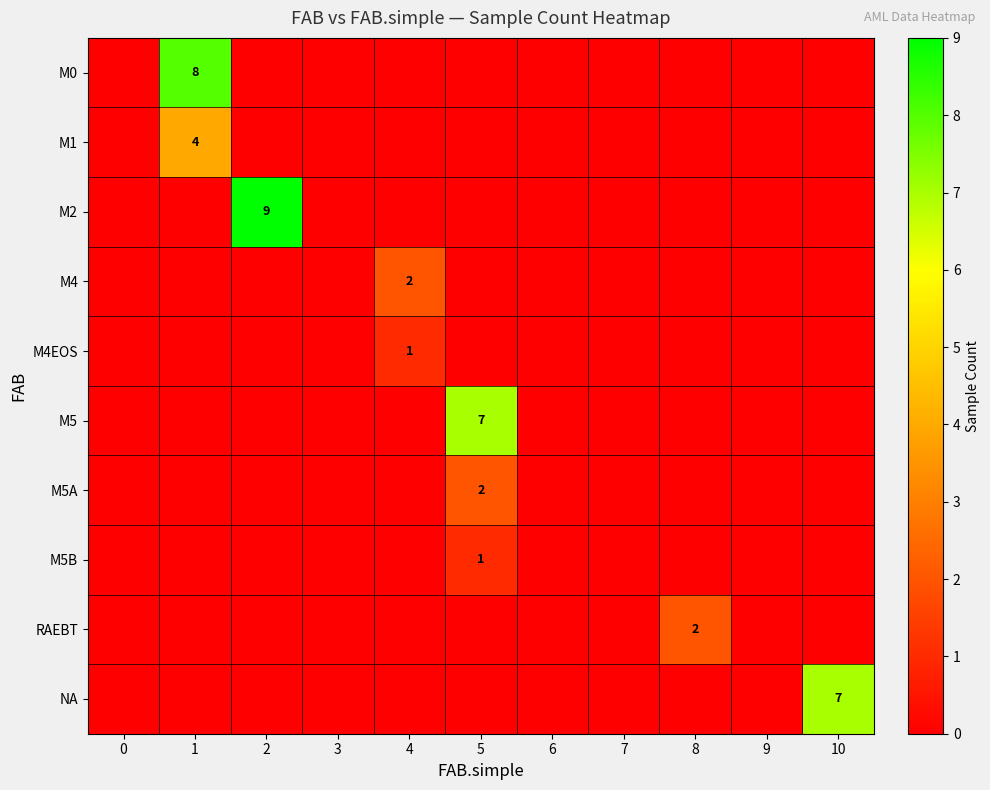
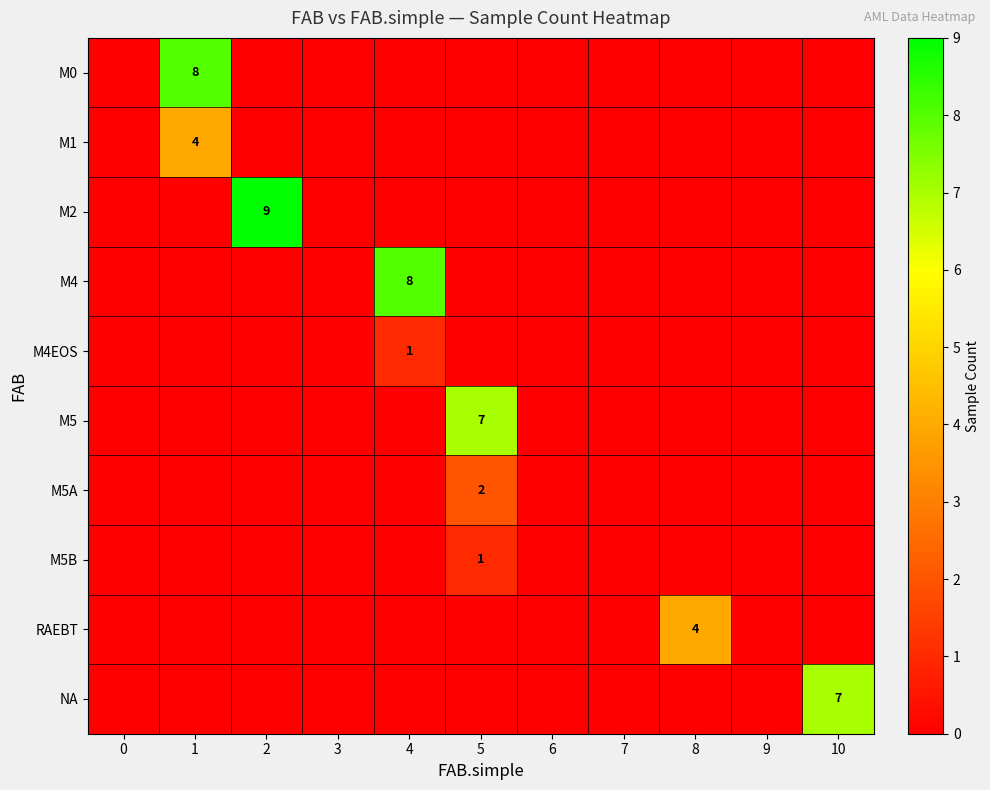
M4, 4: 2 -> 8
RAEBT, 8: 2 -> 4
